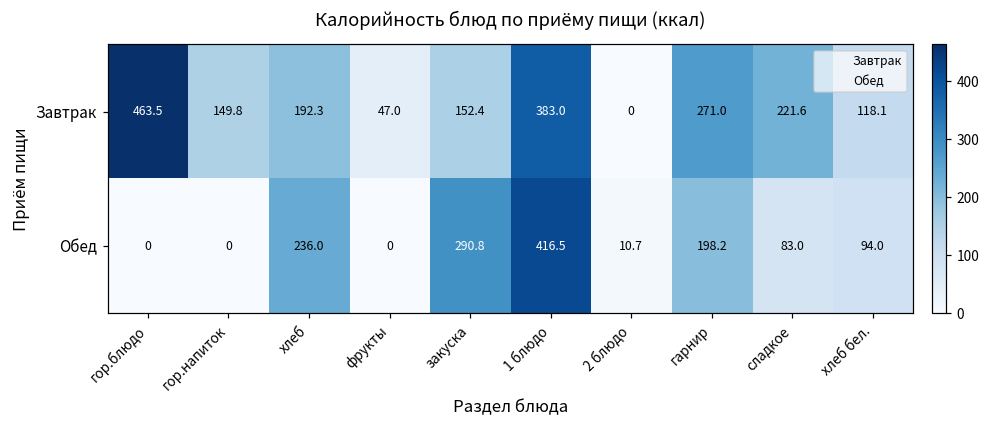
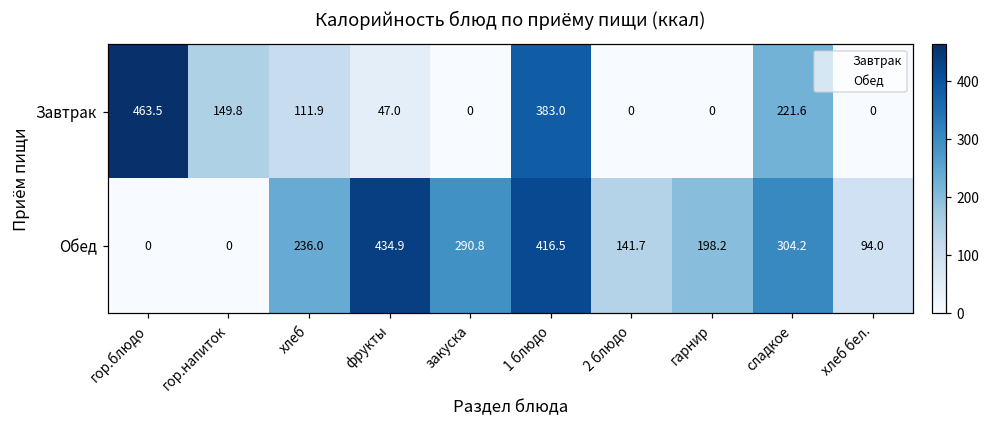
Завтрак, хлеб: 192.3 -> 111.9
Завтрак, закуска: 152.4 -> 0
Завтрак, гарнир: 271.0 -> 0
Завтрак, хлеб бел.: 118.1 -> 0
Обед, фрукты: 0 -> 434.9
Обед, 2 блюдо: 10.7 -> 141.7
Обед, сладкое: 83.0 -> 304.2
